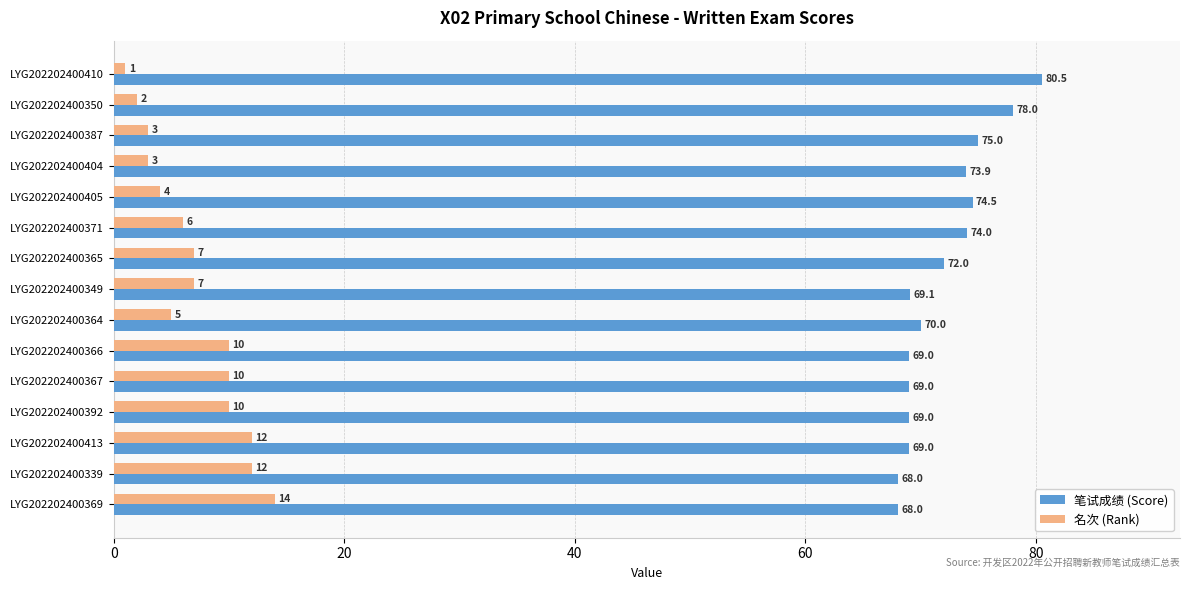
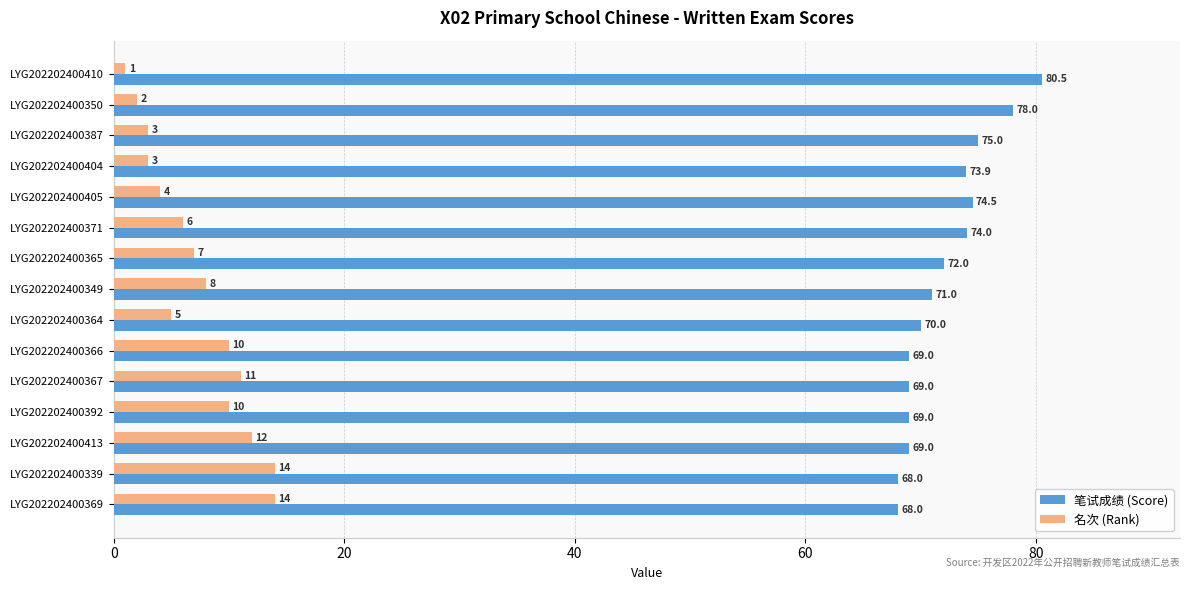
名次 (Rank), LYG202202400349: 7 -> 8
笔试成绩 (Score), LYG202202400349: 69.1 -> 71.0
名次 (Rank), LYG202202400367: 10 -> 11
名次 (Rank), LYG202202400339: 12 -> 14
